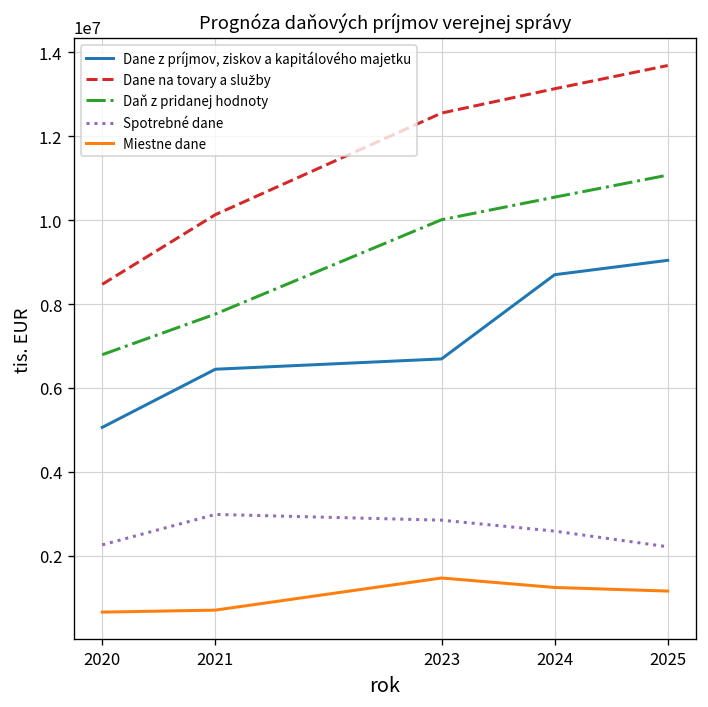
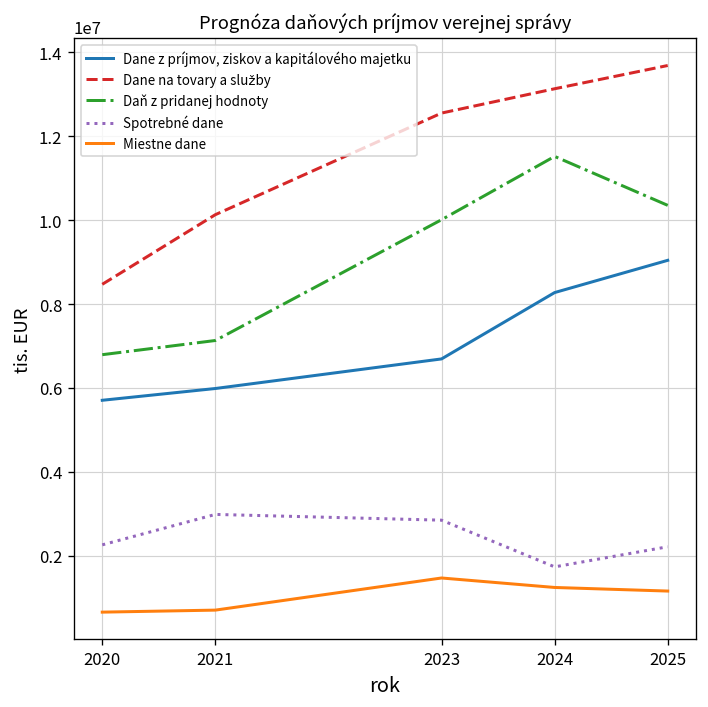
Dane z príjmov, ziskov a kapitálového majetku, 2020: 5100000 -> 5700000
Dane z príjmov, ziskov a kapitálového majetku, 2021: 6400000 -> 6000000
Daň z pridanej hodnoty, 2021: 7800000 -> 7100000
Dane z príjmov, ziskov a kapitálového majetku, 2024: 8700000 -> 8300000
Daň z pridanej hodnoty, 2024: 10500000 -> 11500000
Spotrebné dane, 2024: 2600000 -> 1700000
Daň z pridanej hodnoty, 2025: 11100000 -> 10400000
